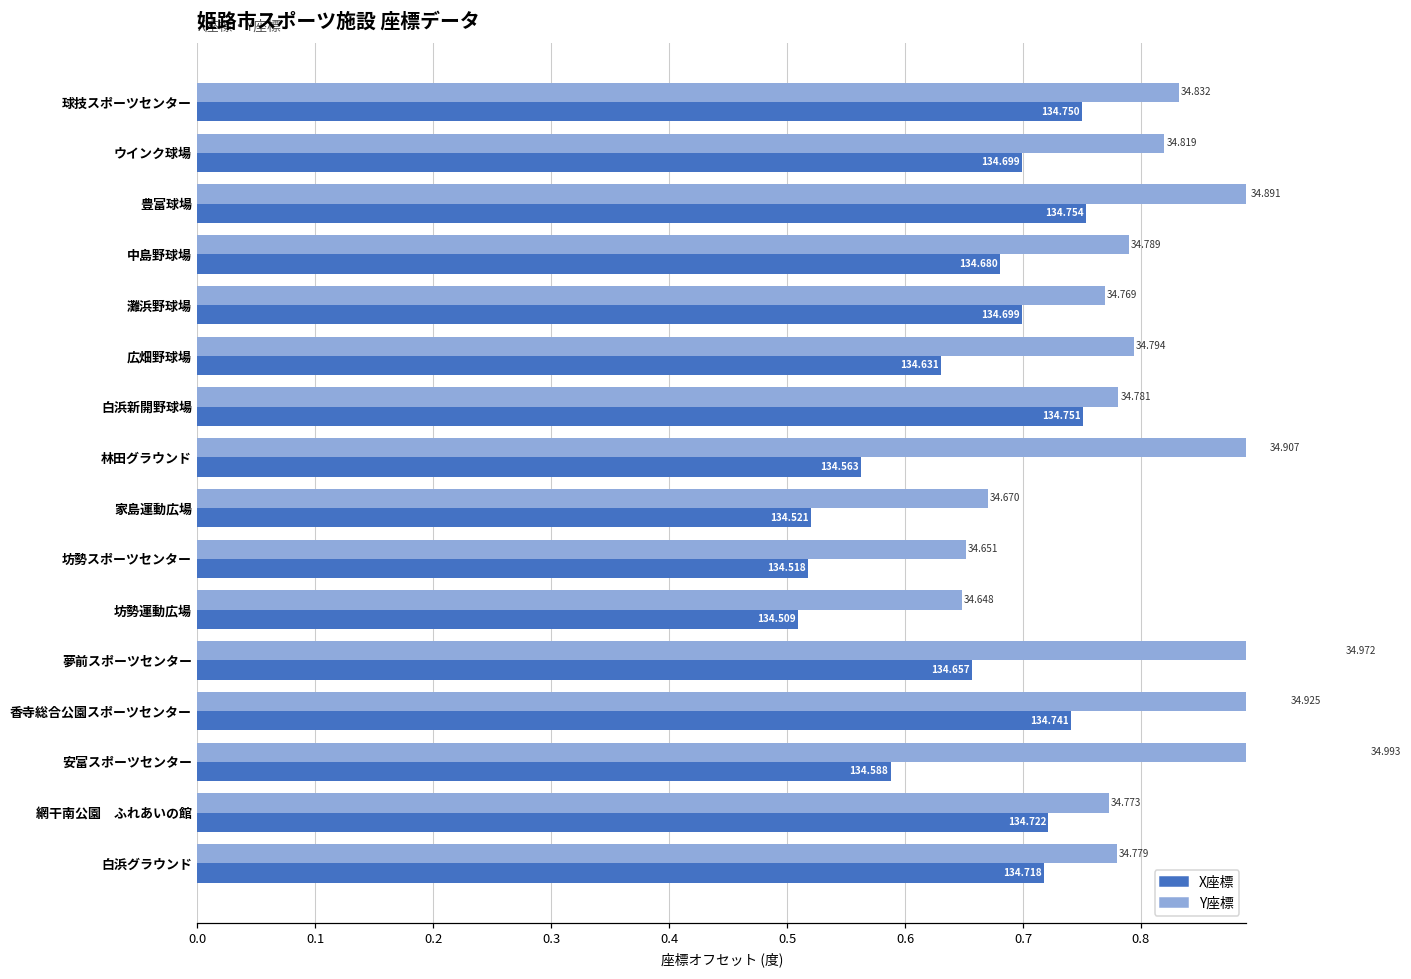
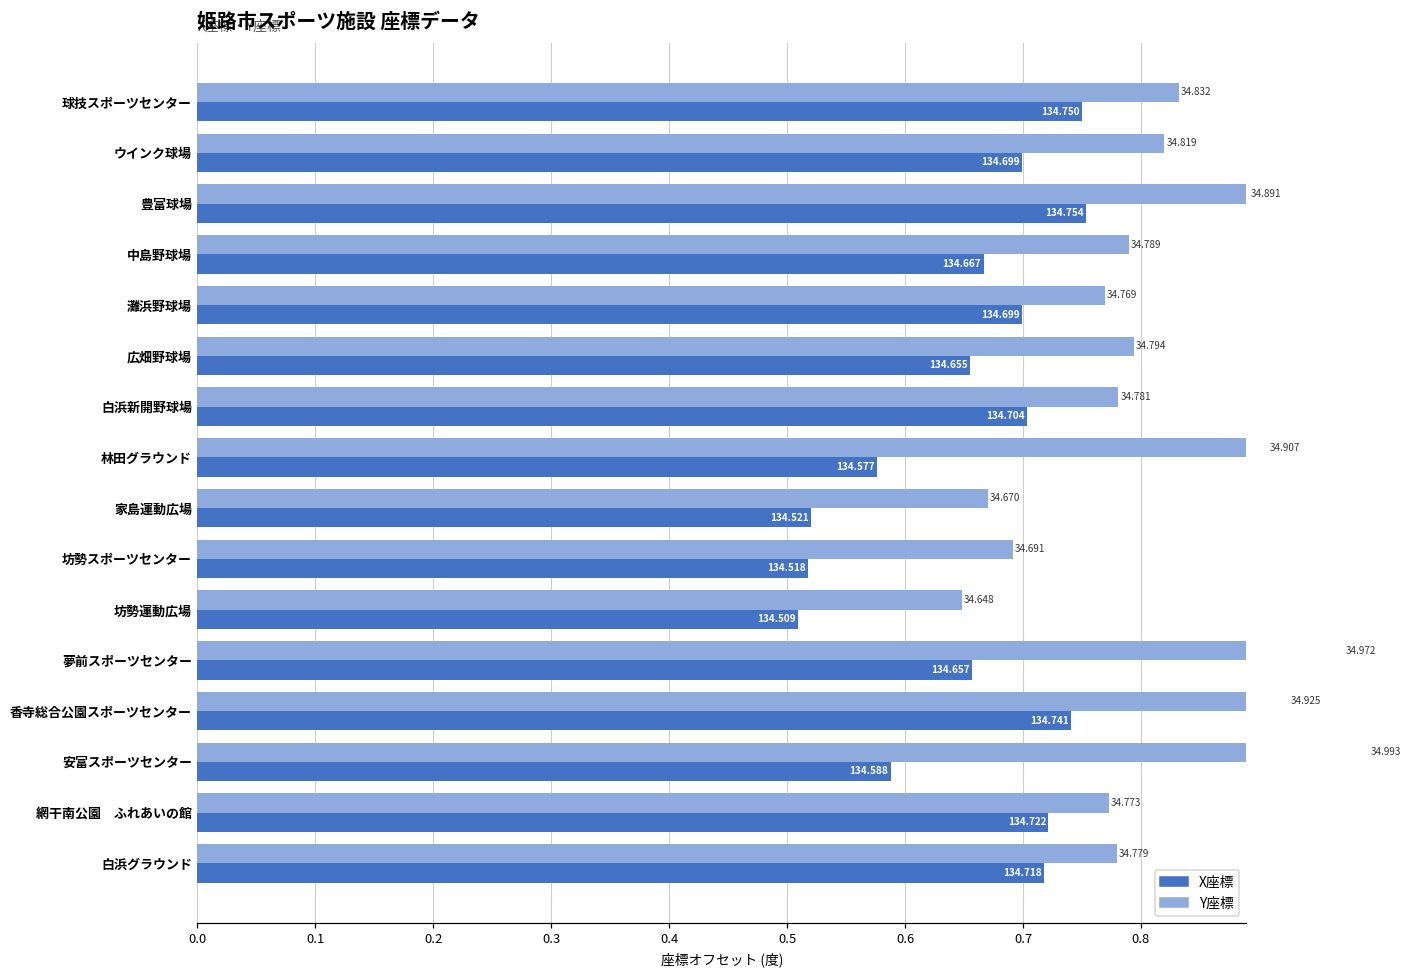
X座標, 中島野球場: 134.680 -> 134.667
X座標, 広畑野球場: 134.631 -> 134.655
X座標, 白浜新開野球場: 134.751 -> 134.704
X座標, 林田グラウンド: 134.563 -> 134.577
Y座標, 坊勢スポーツセンター: 34.651 -> 34.691
